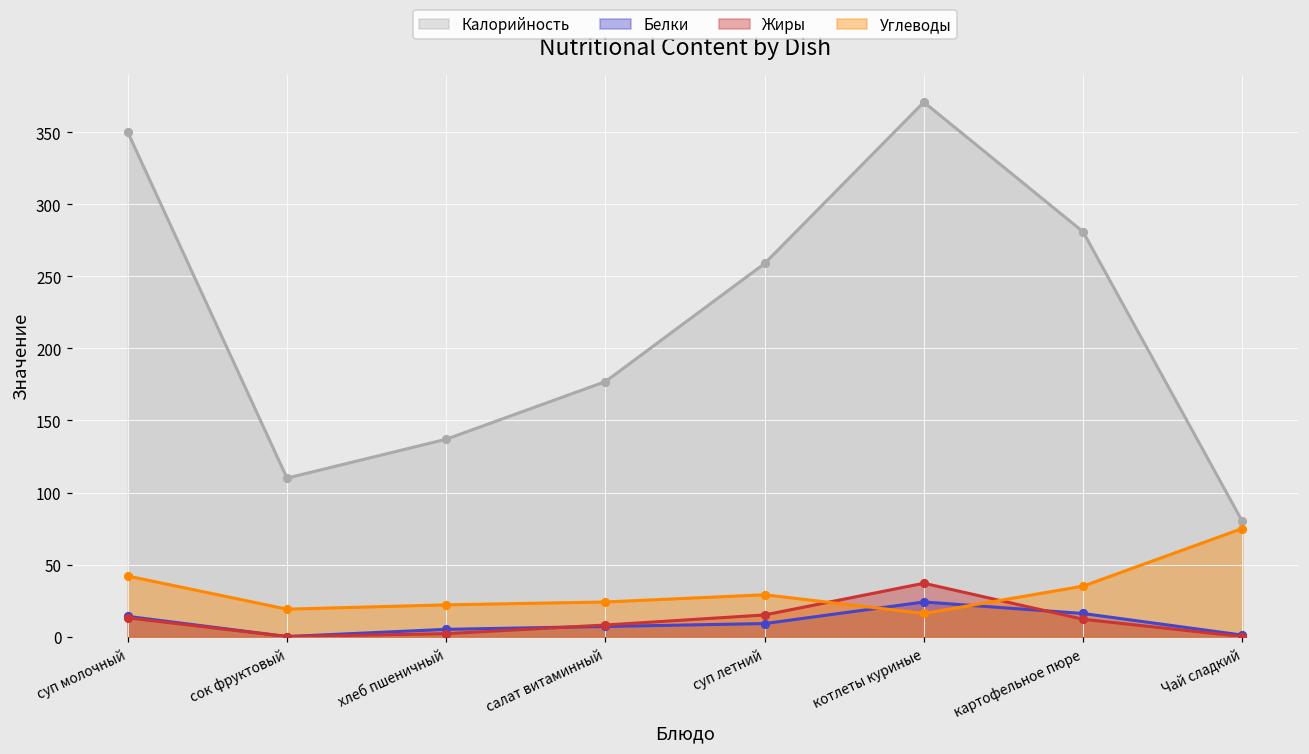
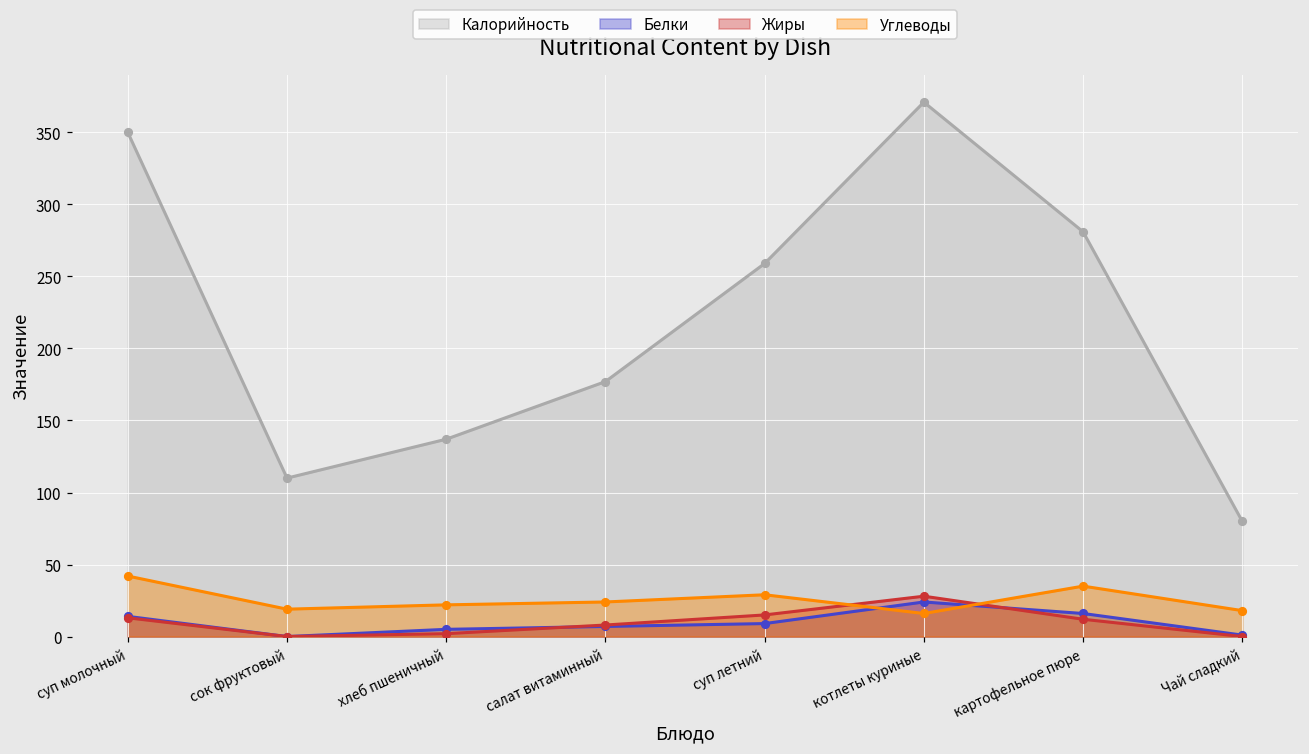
Жиры, котлеты куриные: 37 -> 28
Углеводы, Чай сладкий: 75 -> 18
